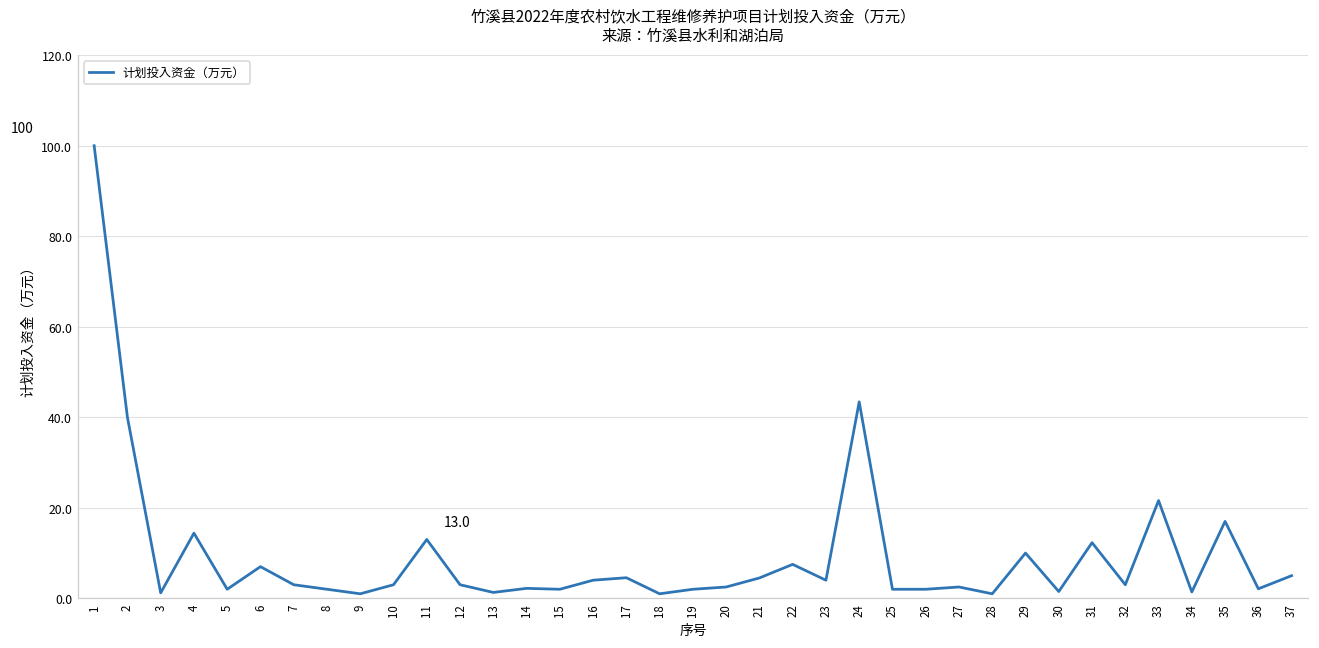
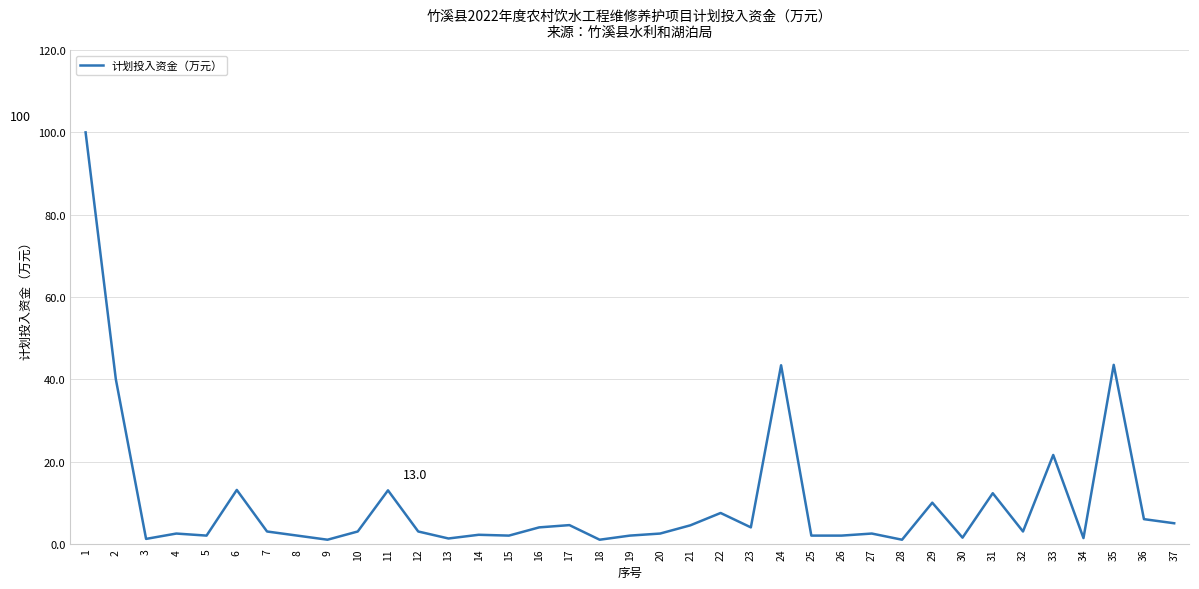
4: 14 -> 3
6: 7 -> 13
35: 17 -> 44
36: 2 -> 6
